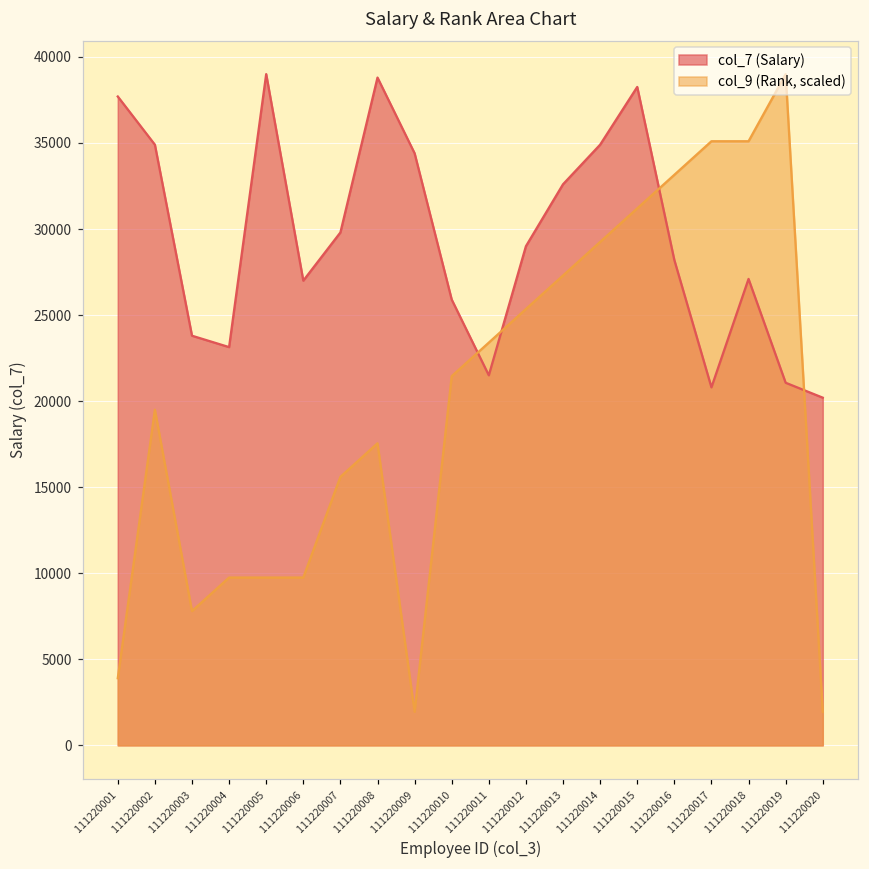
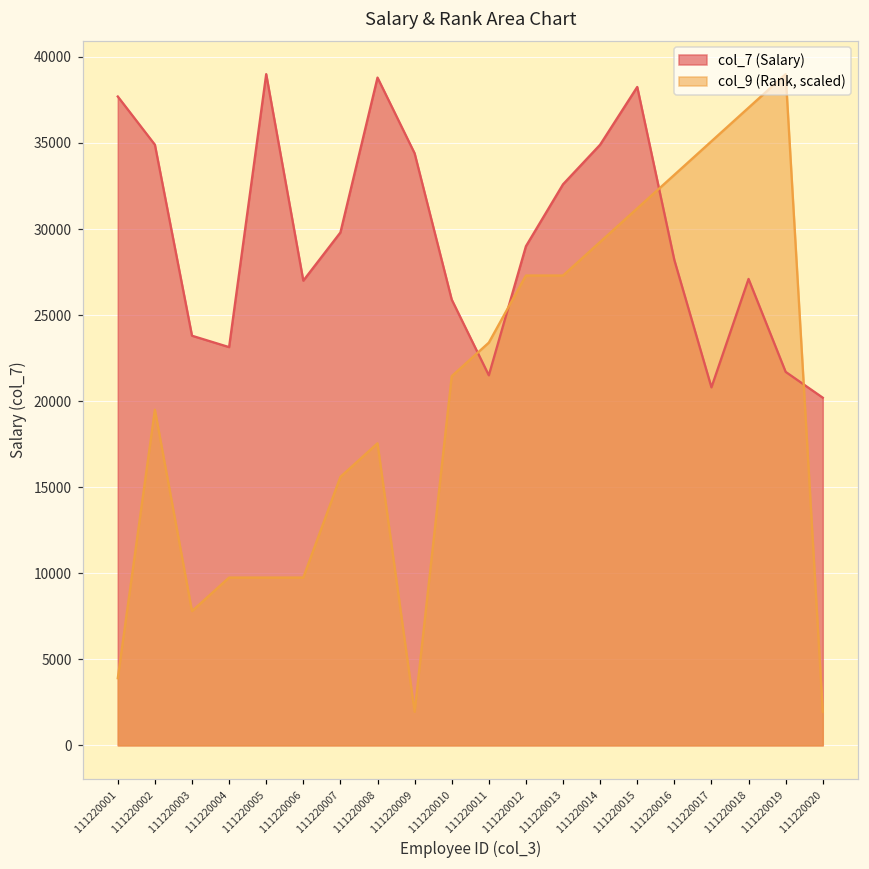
col_9 (Rank, scaled), 111220012: 25400 -> 27300
col_9 (Rank, scaled), 111220018: 35100 -> 37100
col_7 (Salary), 111220019: 21100 -> 21700
